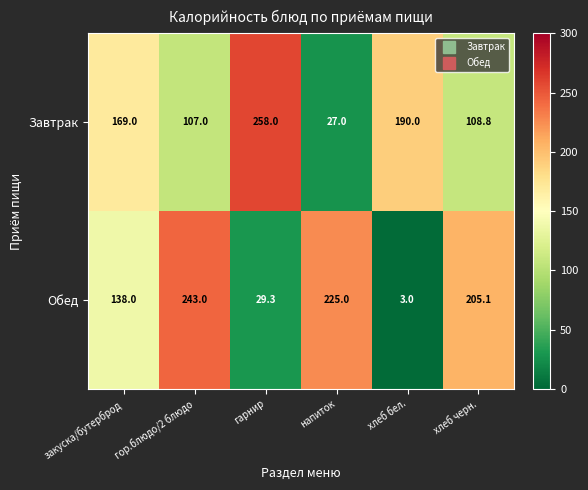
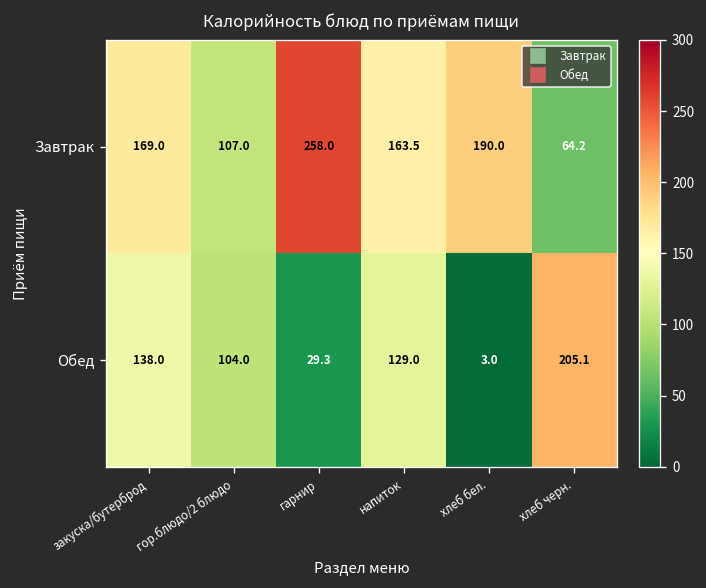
Завтрак, напиток: 27.0 -> 163.5
Завтрак, хлеб черн.: 108.8 -> 64.2
Обед, гор.блюдо/2 блюдо: 243.0 -> 104.0
Обед, напиток: 225.0 -> 129.0
